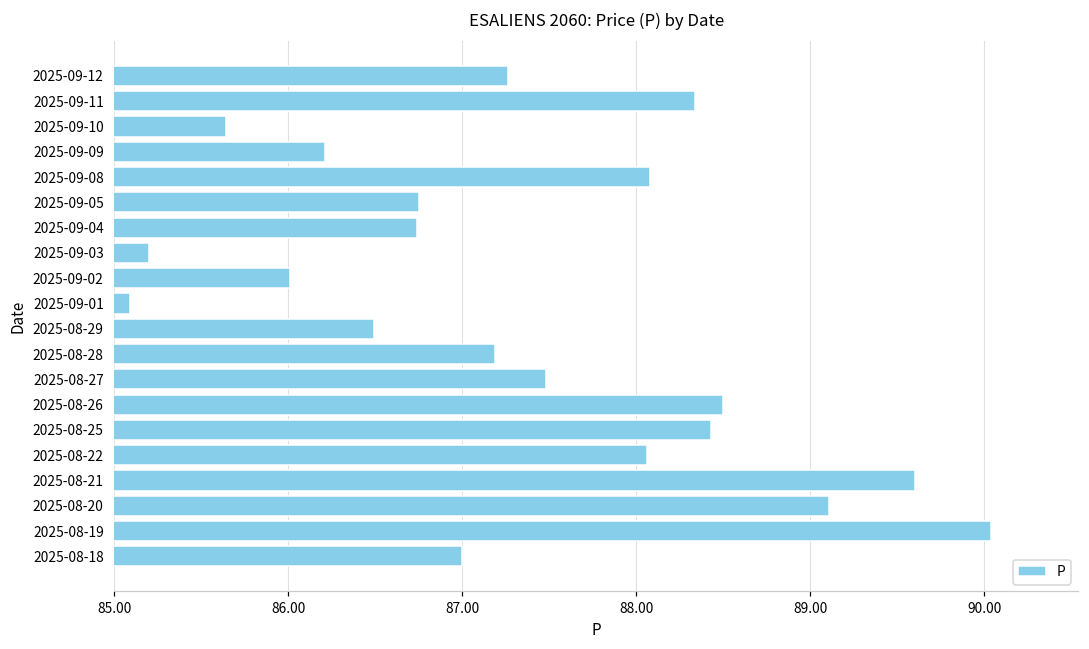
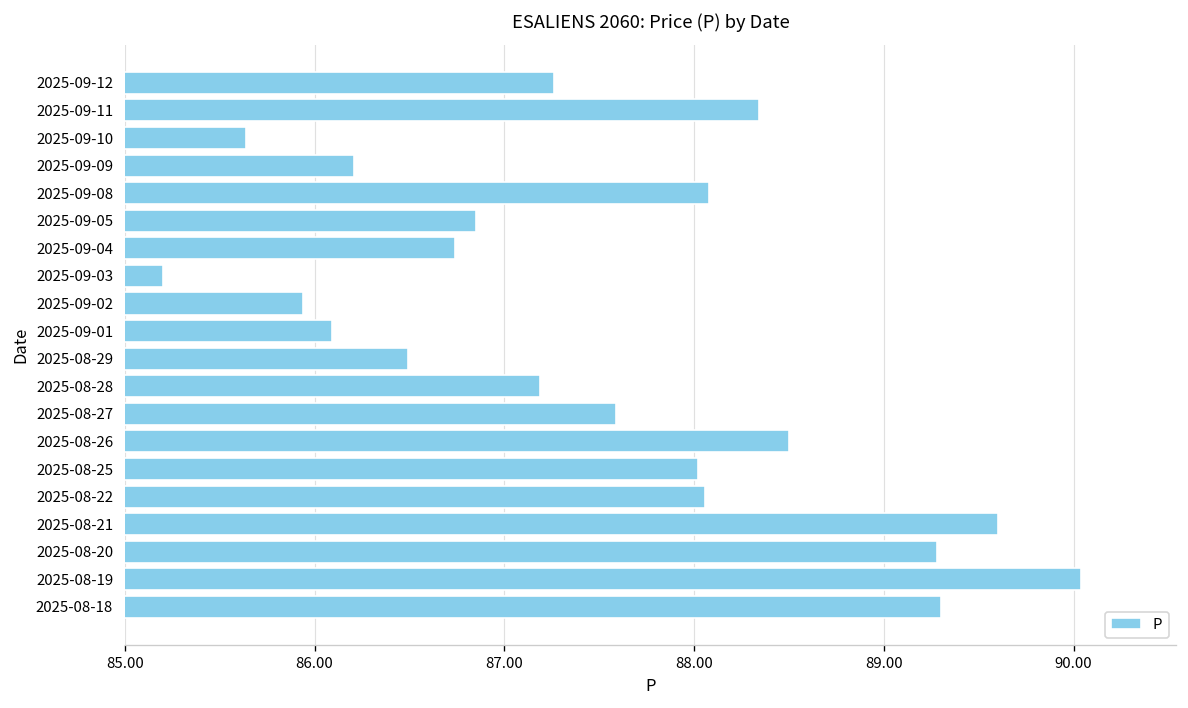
2025-09-05: 86.75 -> 86.85
2025-09-02: 86.01 -> 85.94
2025-09-01: 85.09 -> 86.09
2025-08-27: 87.48 -> 87.59
2025-08-25: 88.43 -> 88.02
2025-08-20: 89.11 -> 89.28
2025-08-18: 87.0 -> 89.3
